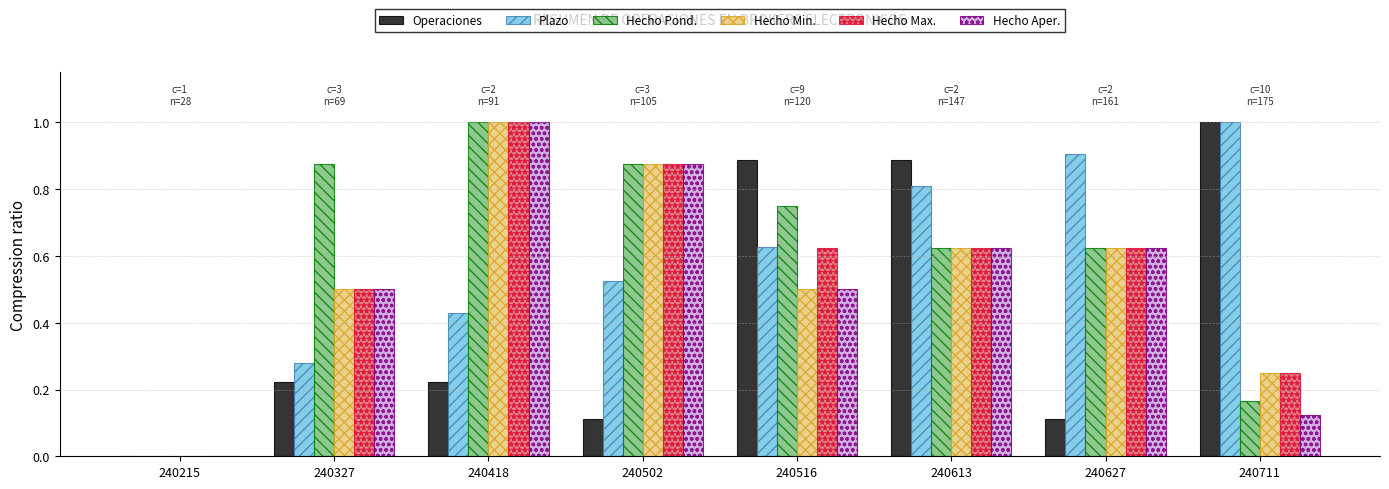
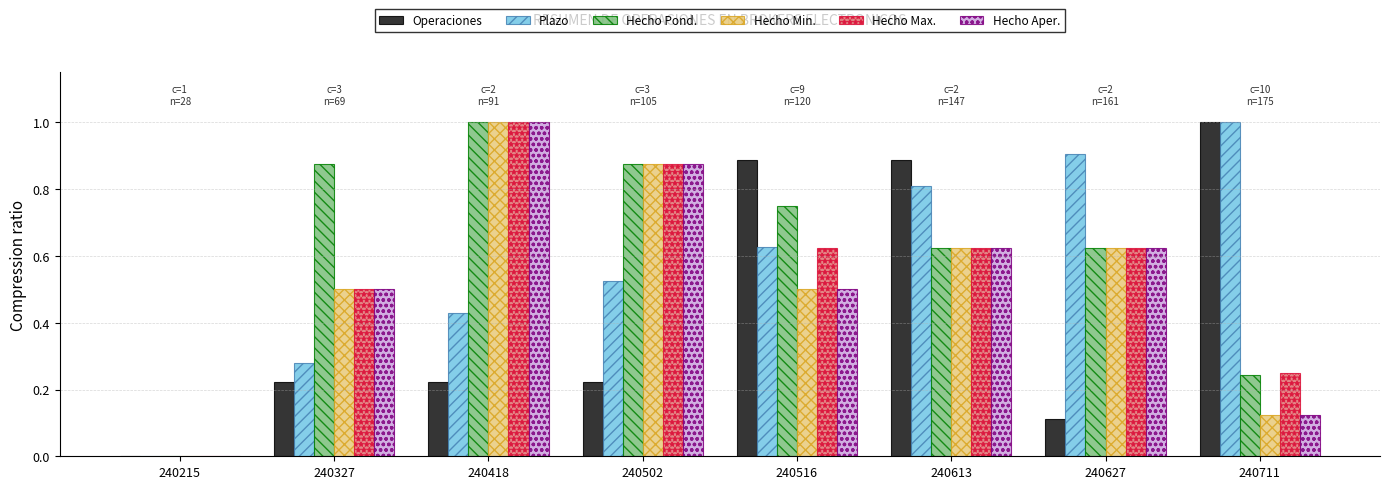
Operaciones, 240502: 0.11 -> 0.22
Hecho Pond., 240711: 0.17 -> 0.24
Hecho Min., 240711: 0.25 -> 0.12
